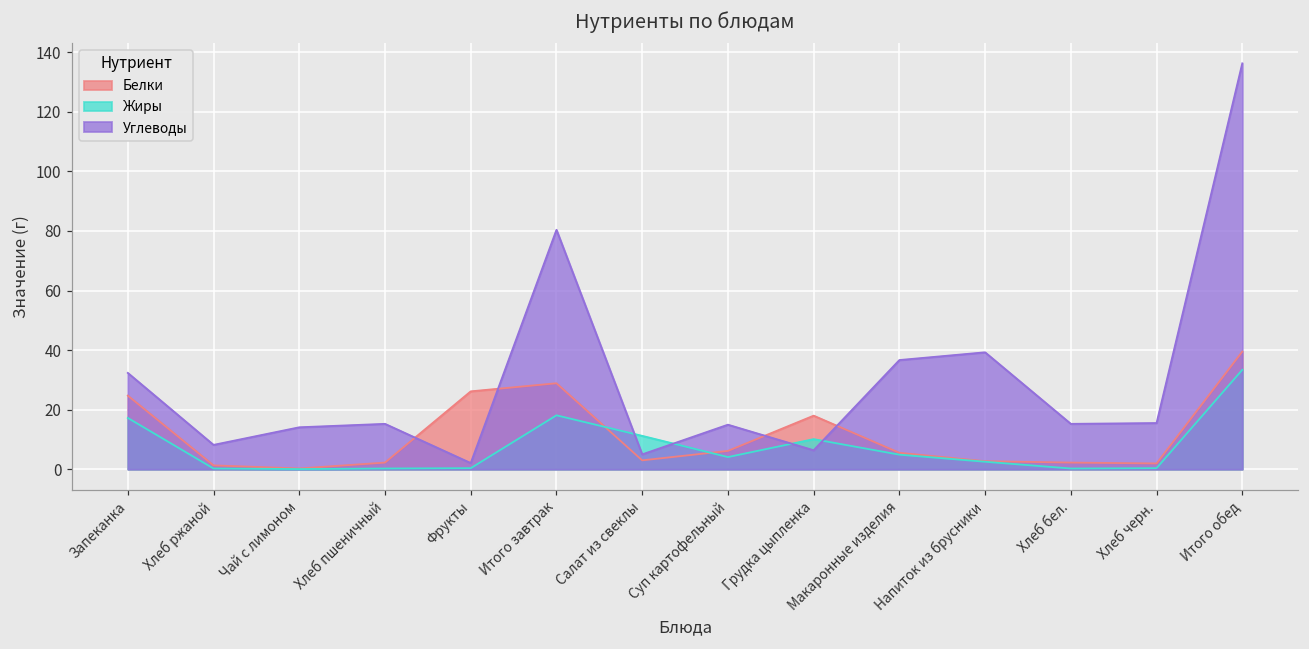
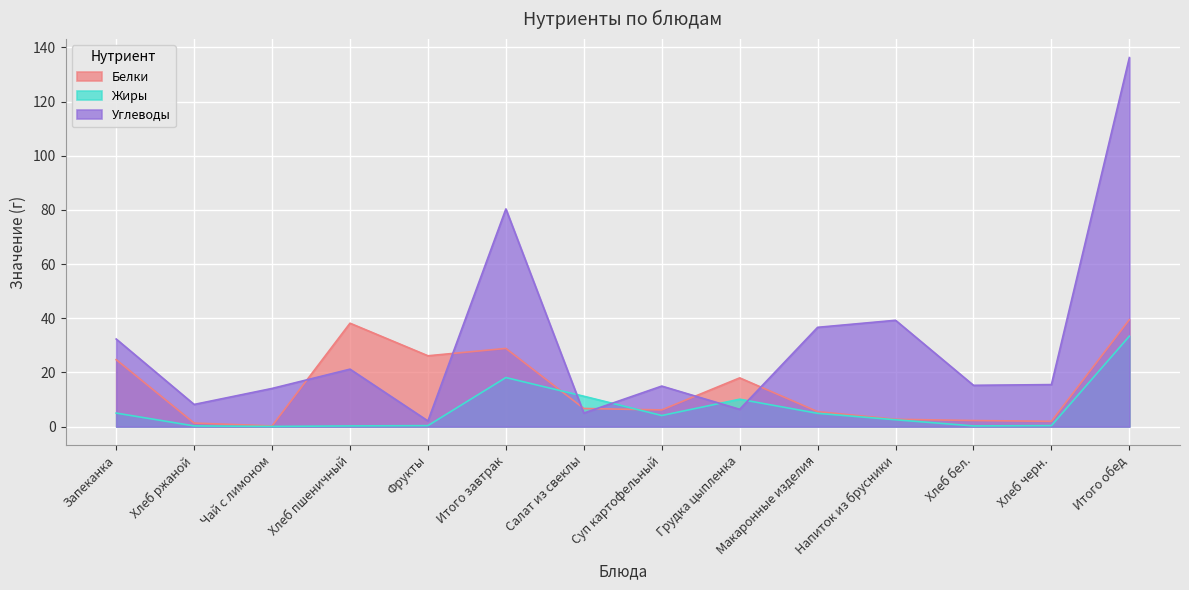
Жиры, Запеканка: 17 -> 5
Белки, Хлеб пшеничный: 2 -> 38
Углеводы, Хлеб пшеничный: 15 -> 21
Белки, Салат из свеклы: 3 -> 7
